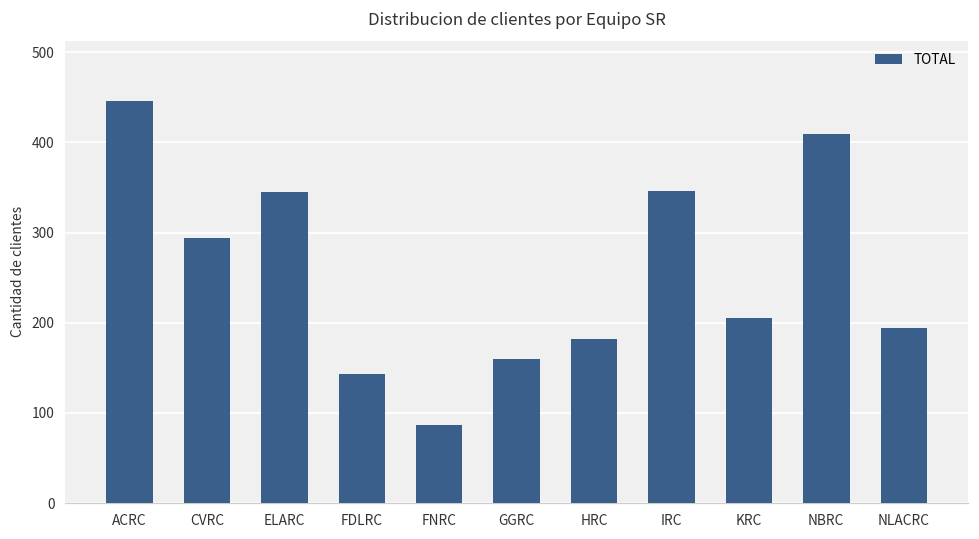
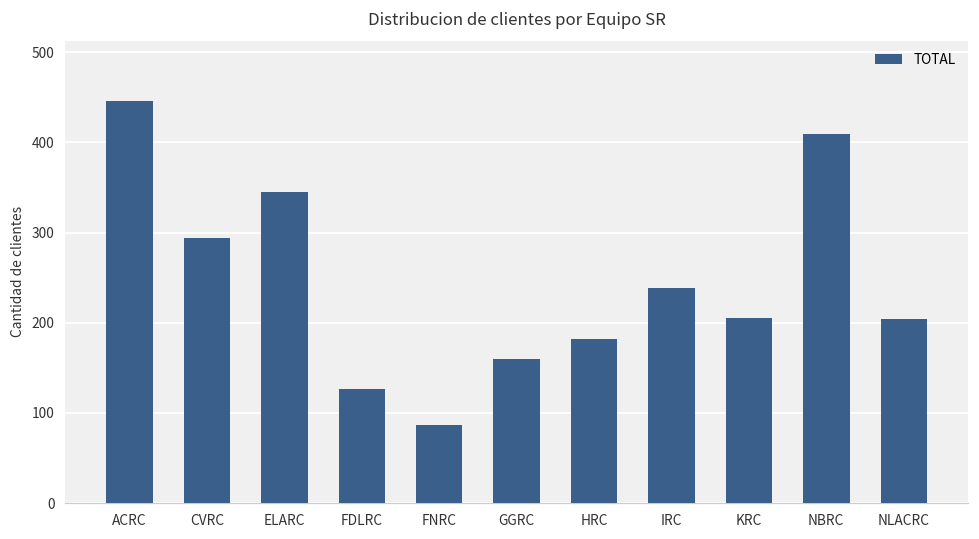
FDLRC: 140 -> 130
IRC: 350 -> 240
NLACRC: 190 -> 200
